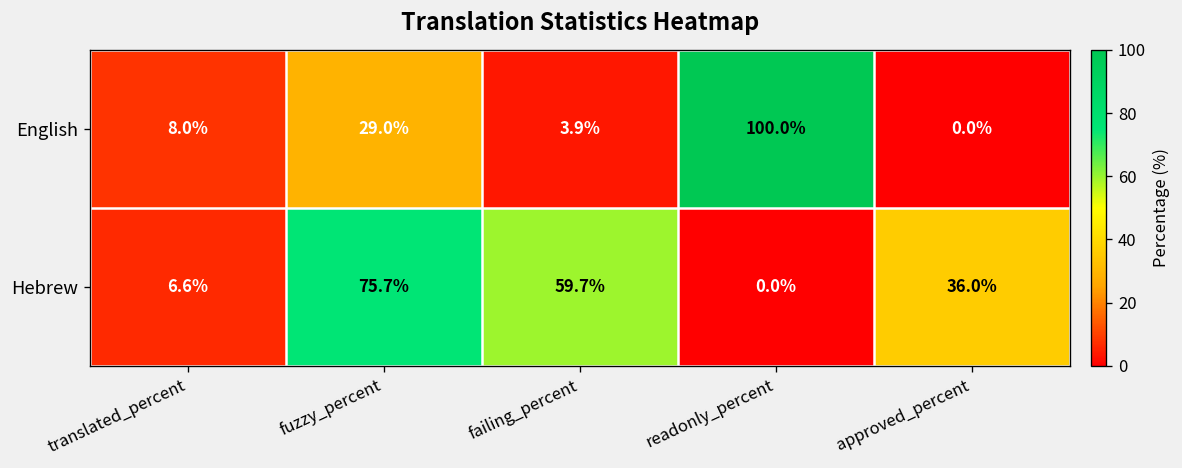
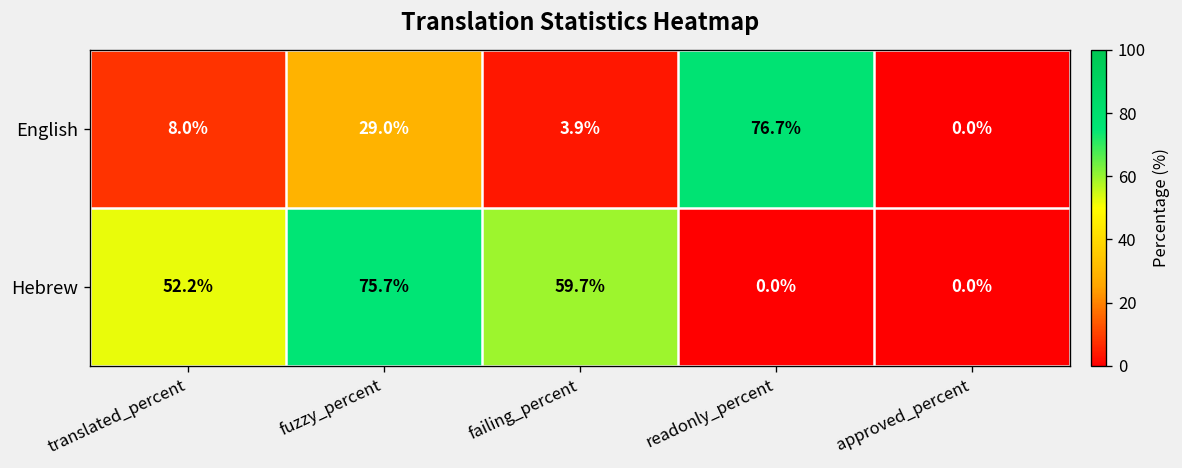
English, readonly_percent: 100.0% -> 76.7%
Hebrew, translated_percent: 6.6% -> 52.2%
Hebrew, approved_percent: 36.0% -> 0.0%
